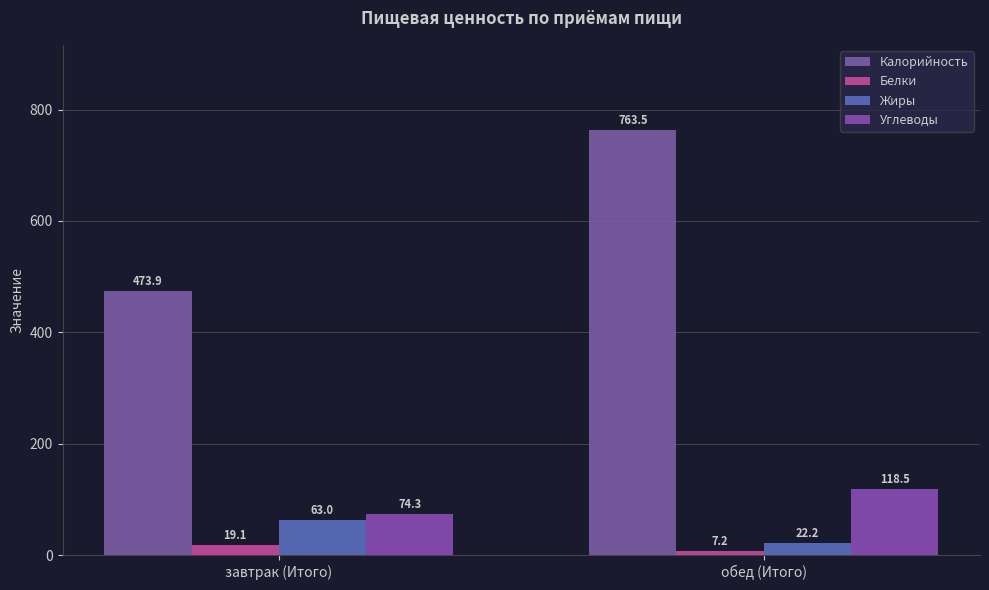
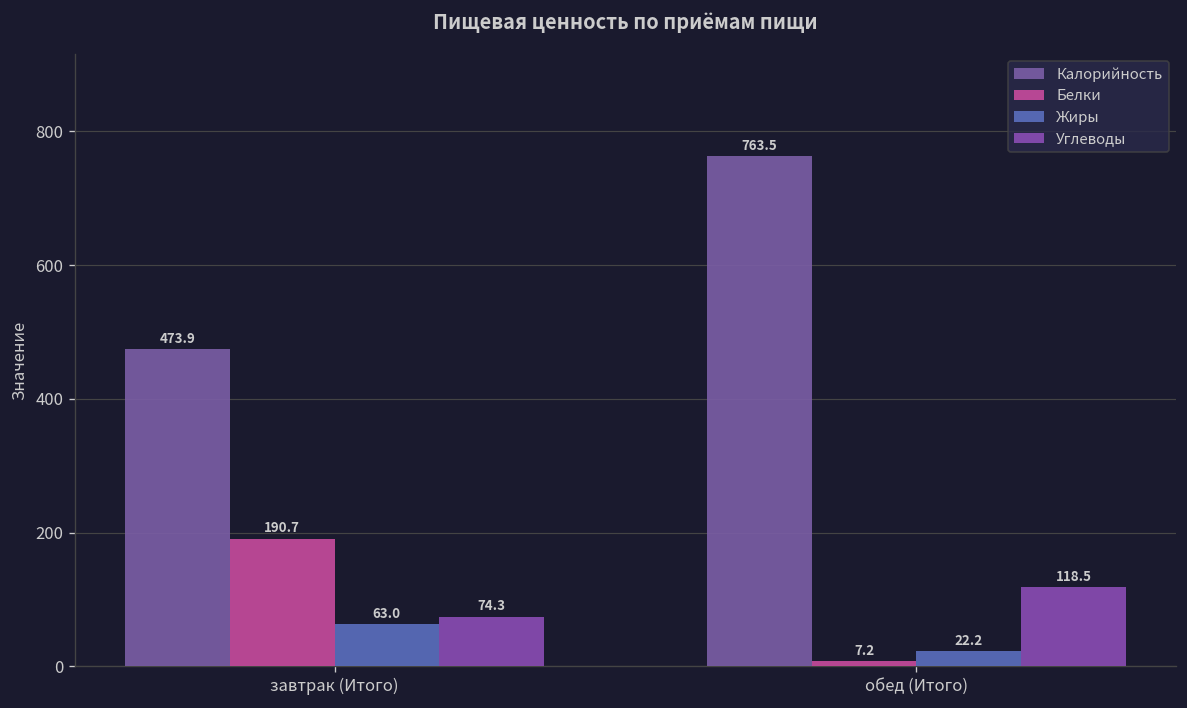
Белки, завтрак (Итого): 19.1 -> 190.7
